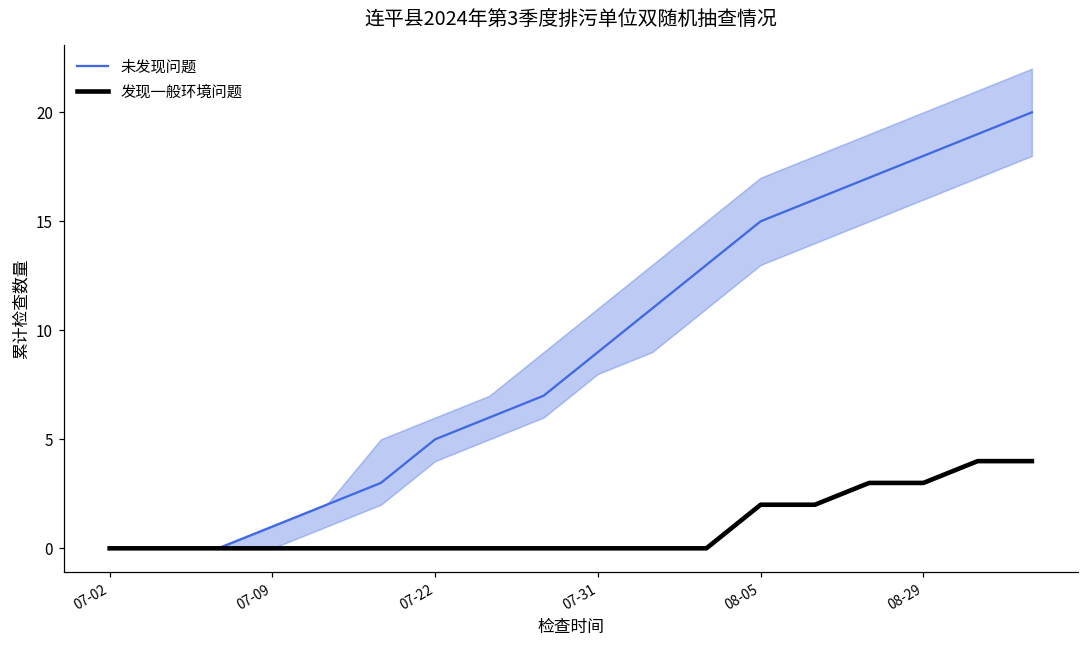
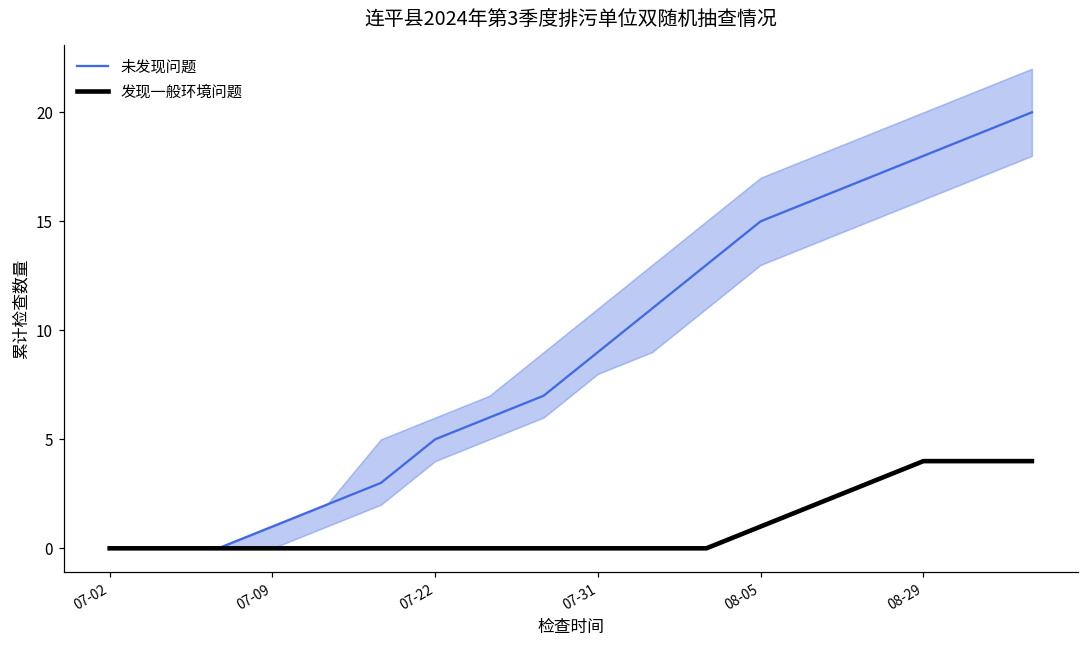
发现一般环境问题, 08-05: 2 -> 1
发现一般环境问题, 08-29: 3 -> 4
